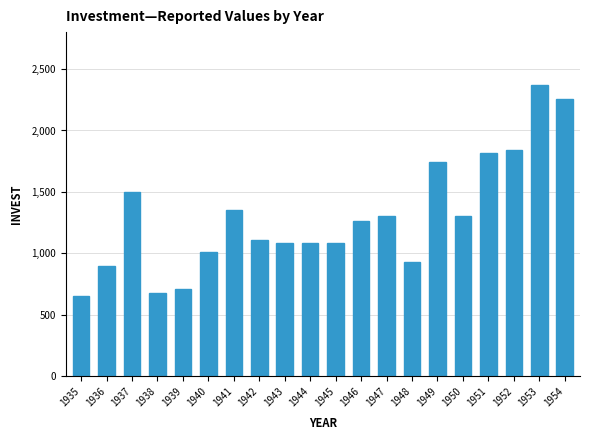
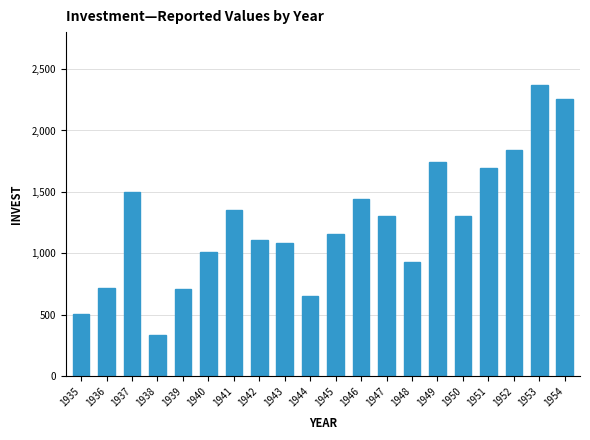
1935: 660 -> 510
1936: 900 -> 720
1938: 680 -> 340
1944: 1,090 -> 650
1945: 1,080 -> 1,160
1946: 1,260 -> 1,440
1951: 1,820 -> 1,690
